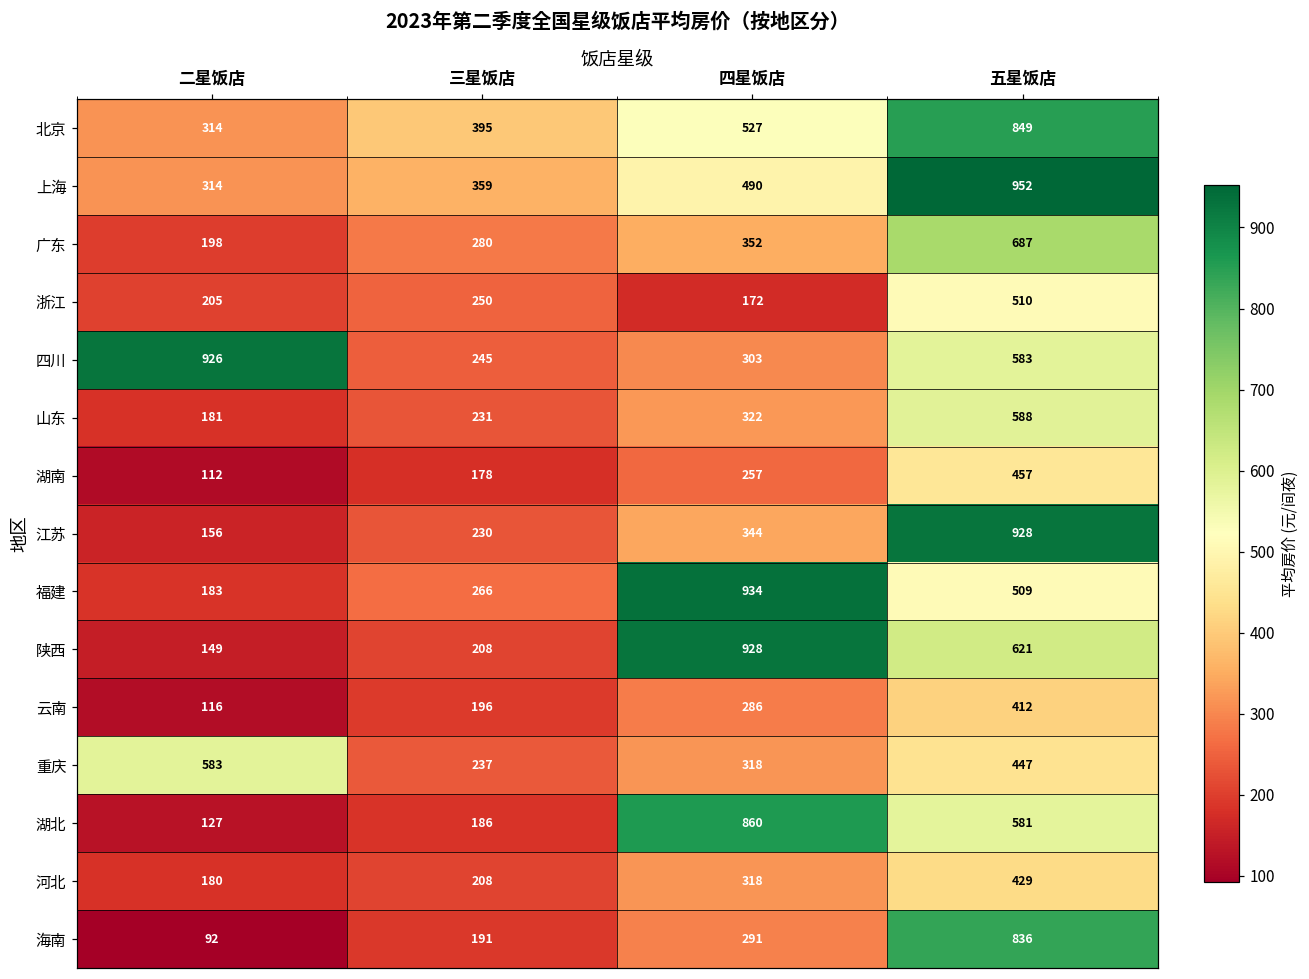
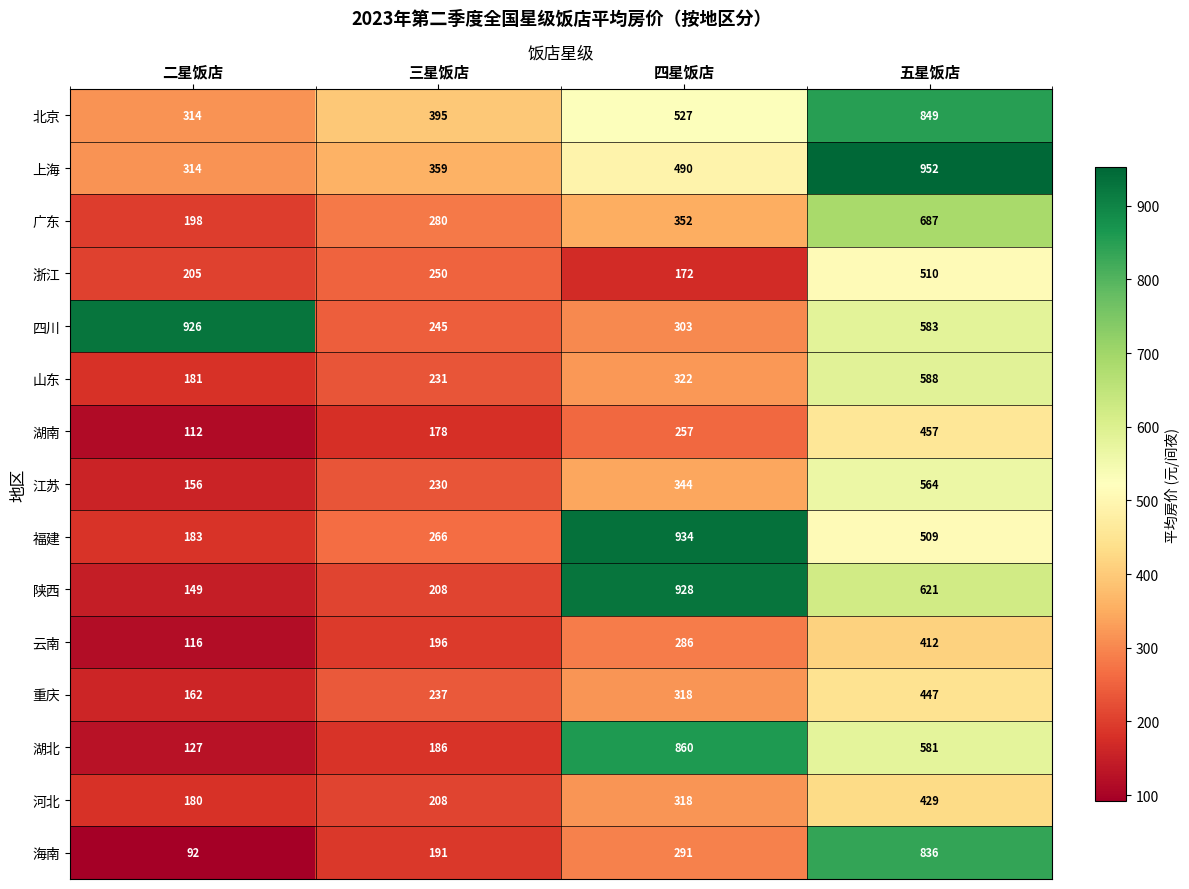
江苏, 五星饭店: 928 -> 564
重庆, 二星饭店: 583 -> 162
